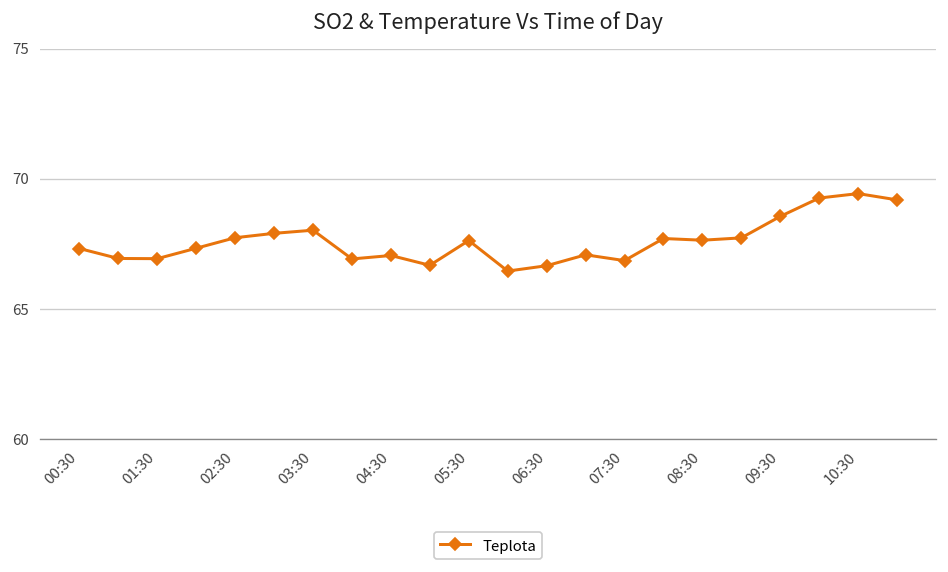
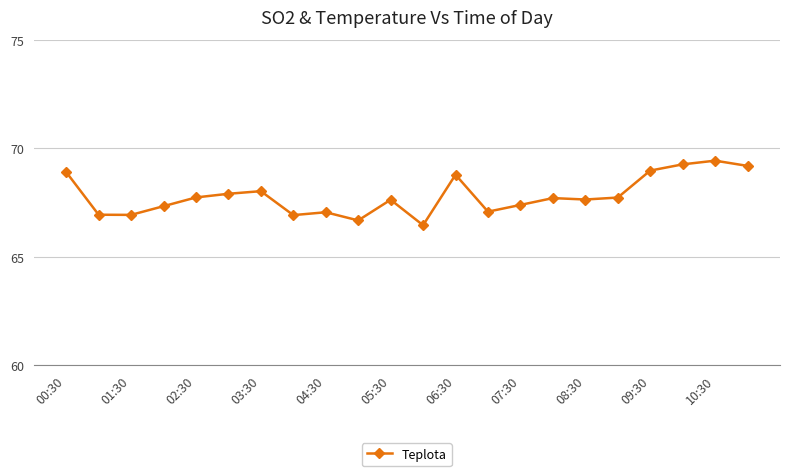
00:30: 67.3 -> 68.9
06:30: 66.7 -> 68.8
07:30: 66.9 -> 67.4
09:30: 68.6 -> 69.0
